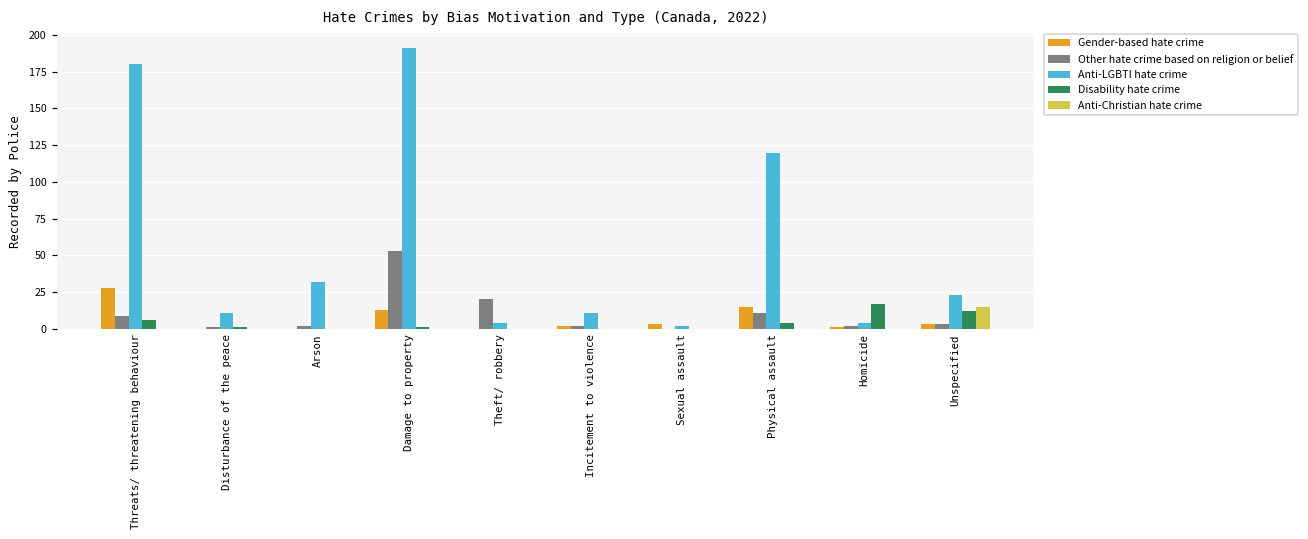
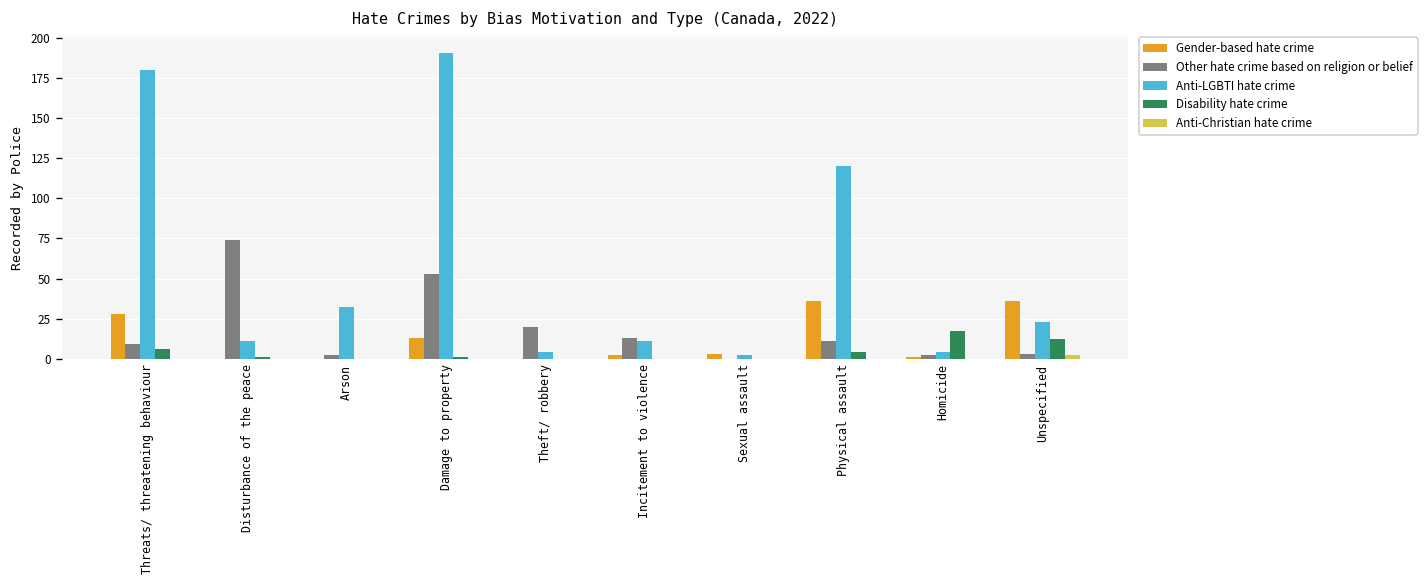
Other hate crime based on religion or belief, Disturbance of the peace: 1 -> 74
Other hate crime based on religion or belief, Incitement to violence: 2 -> 13
Gender-based hate crime, Physical assault: 15 -> 36
Gender-based hate crime, Unspecified: 3 -> 36
Anti-Christian hate crime, Unspecified: 15 -> 2
